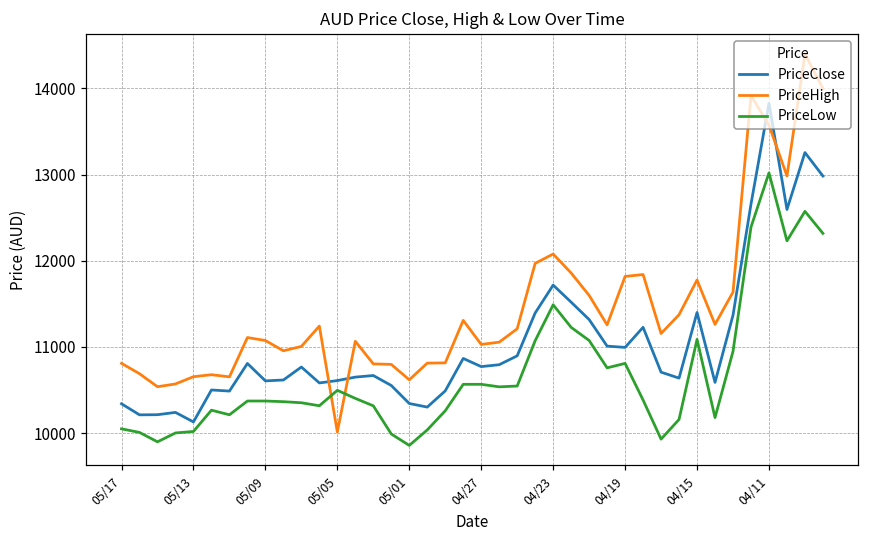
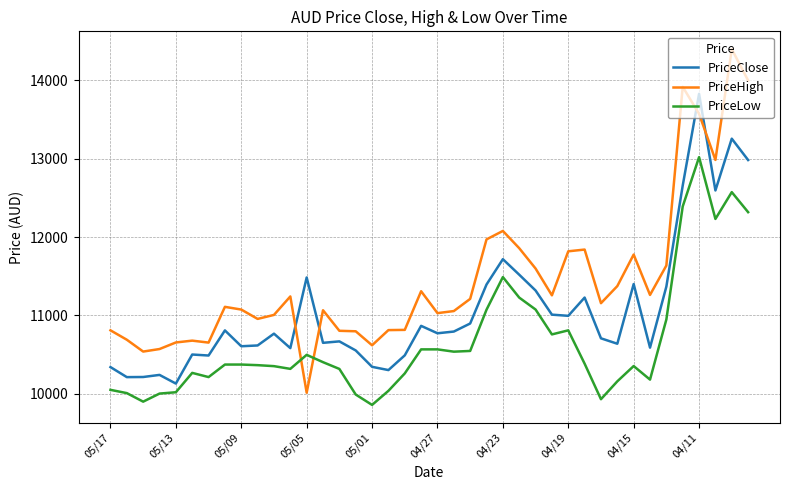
PriceClose, 05/05: 10600 -> 11500
PriceLow, 04/15: 11100 -> 10400
